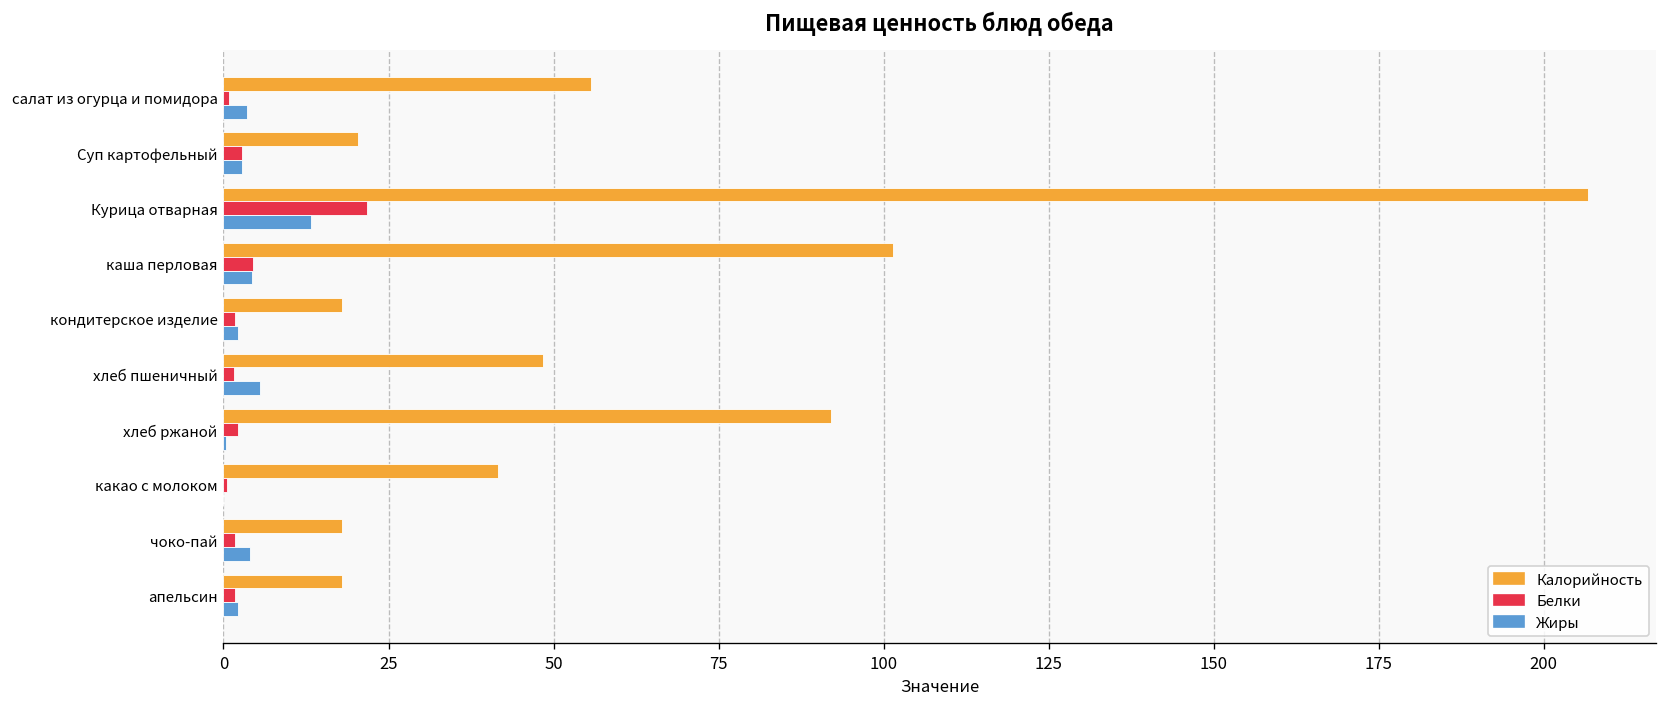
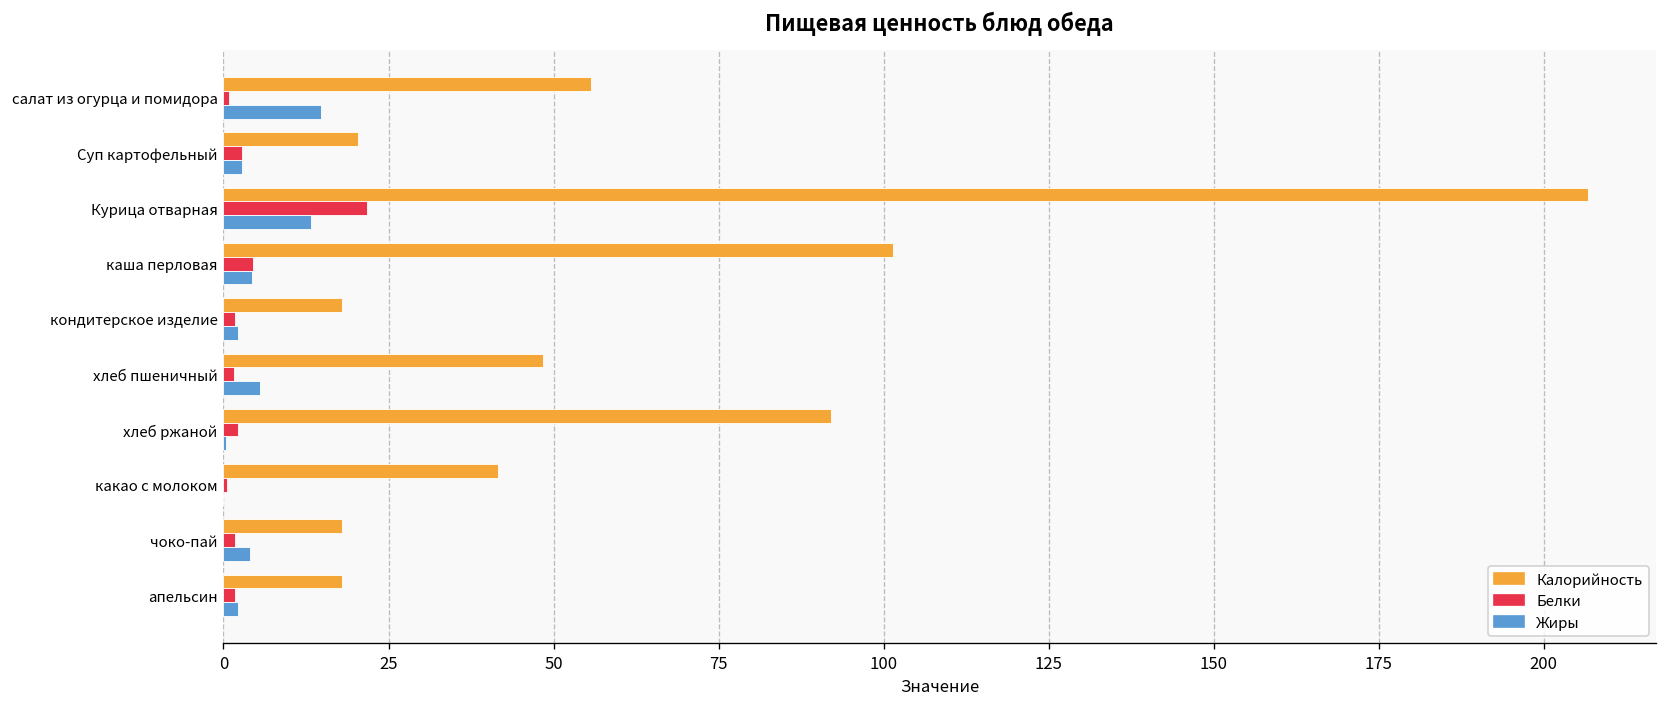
Жиры, салат из огурца и помидора: 4 -> 15
